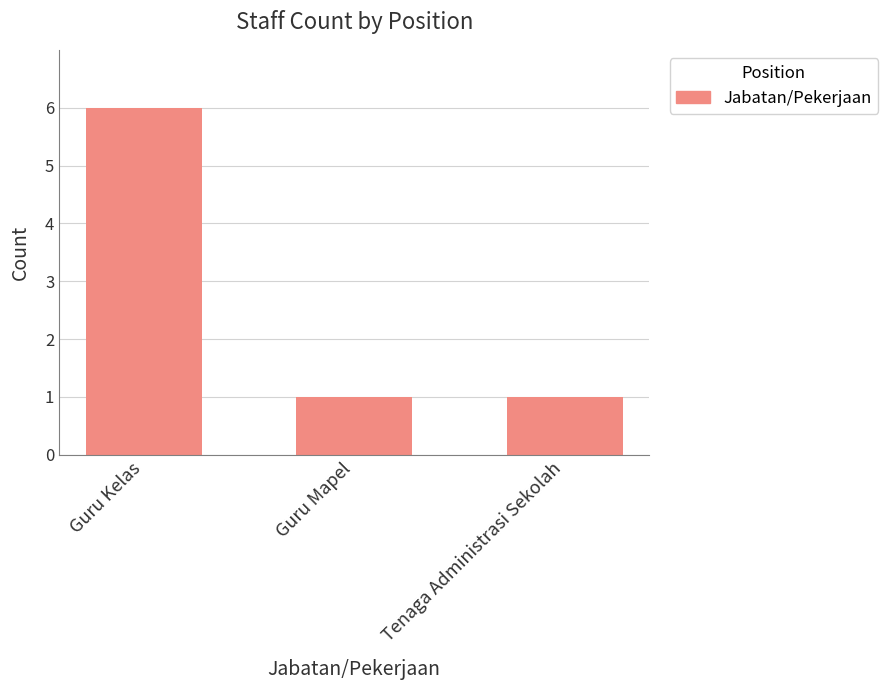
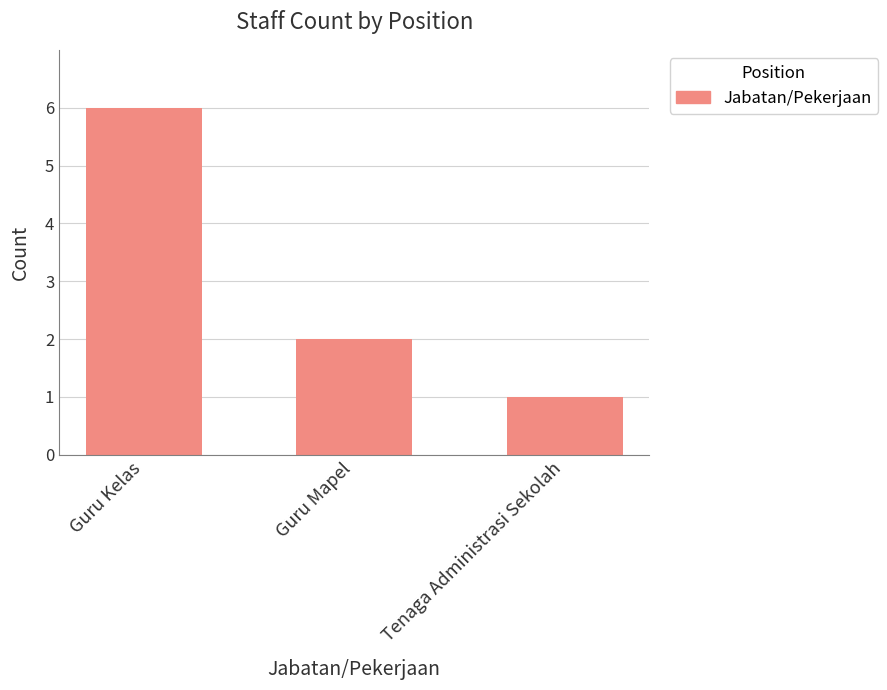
Guru Mapel: 1 -> 2
